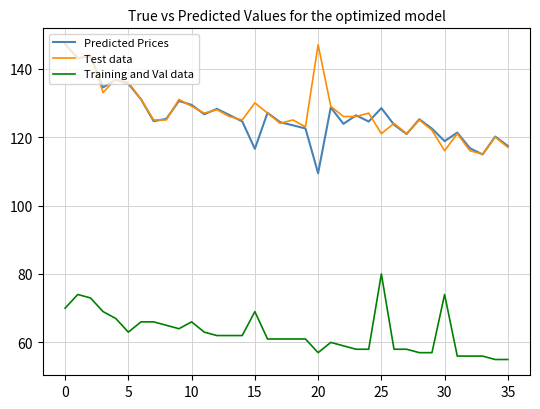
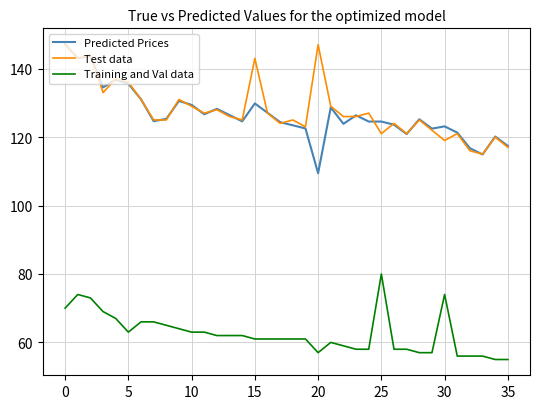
Training and Val data, 10: 66 -> 63
Predicted Prices, 15: 117 -> 130
Test data, 15: 130 -> 143
Training and Val data, 15: 69 -> 61
Predicted Prices, 25: 128 -> 125
Predicted Prices, 30: 119 -> 123
Test data, 30: 116 -> 119
